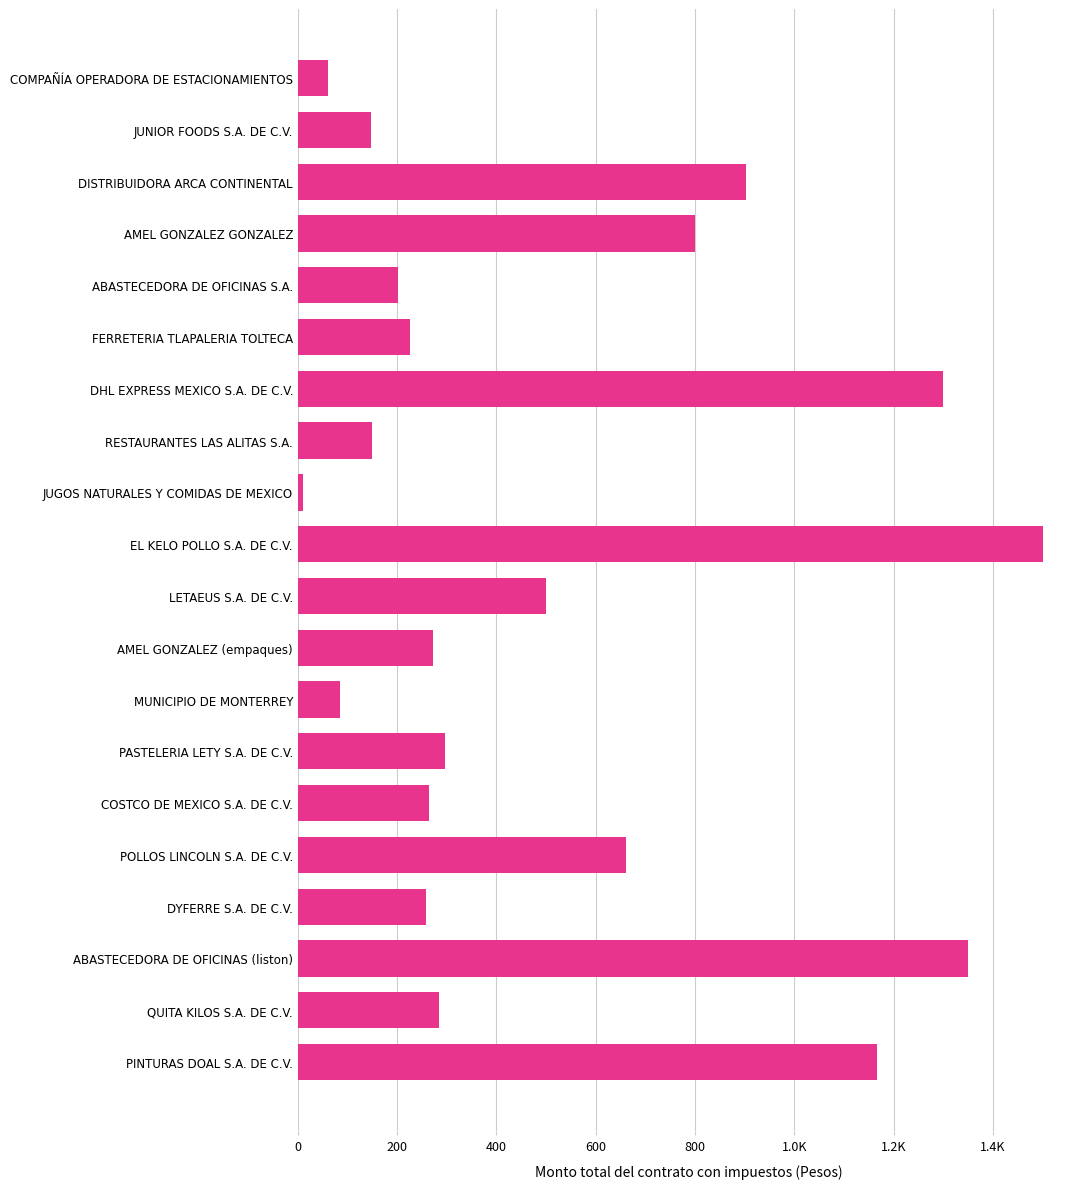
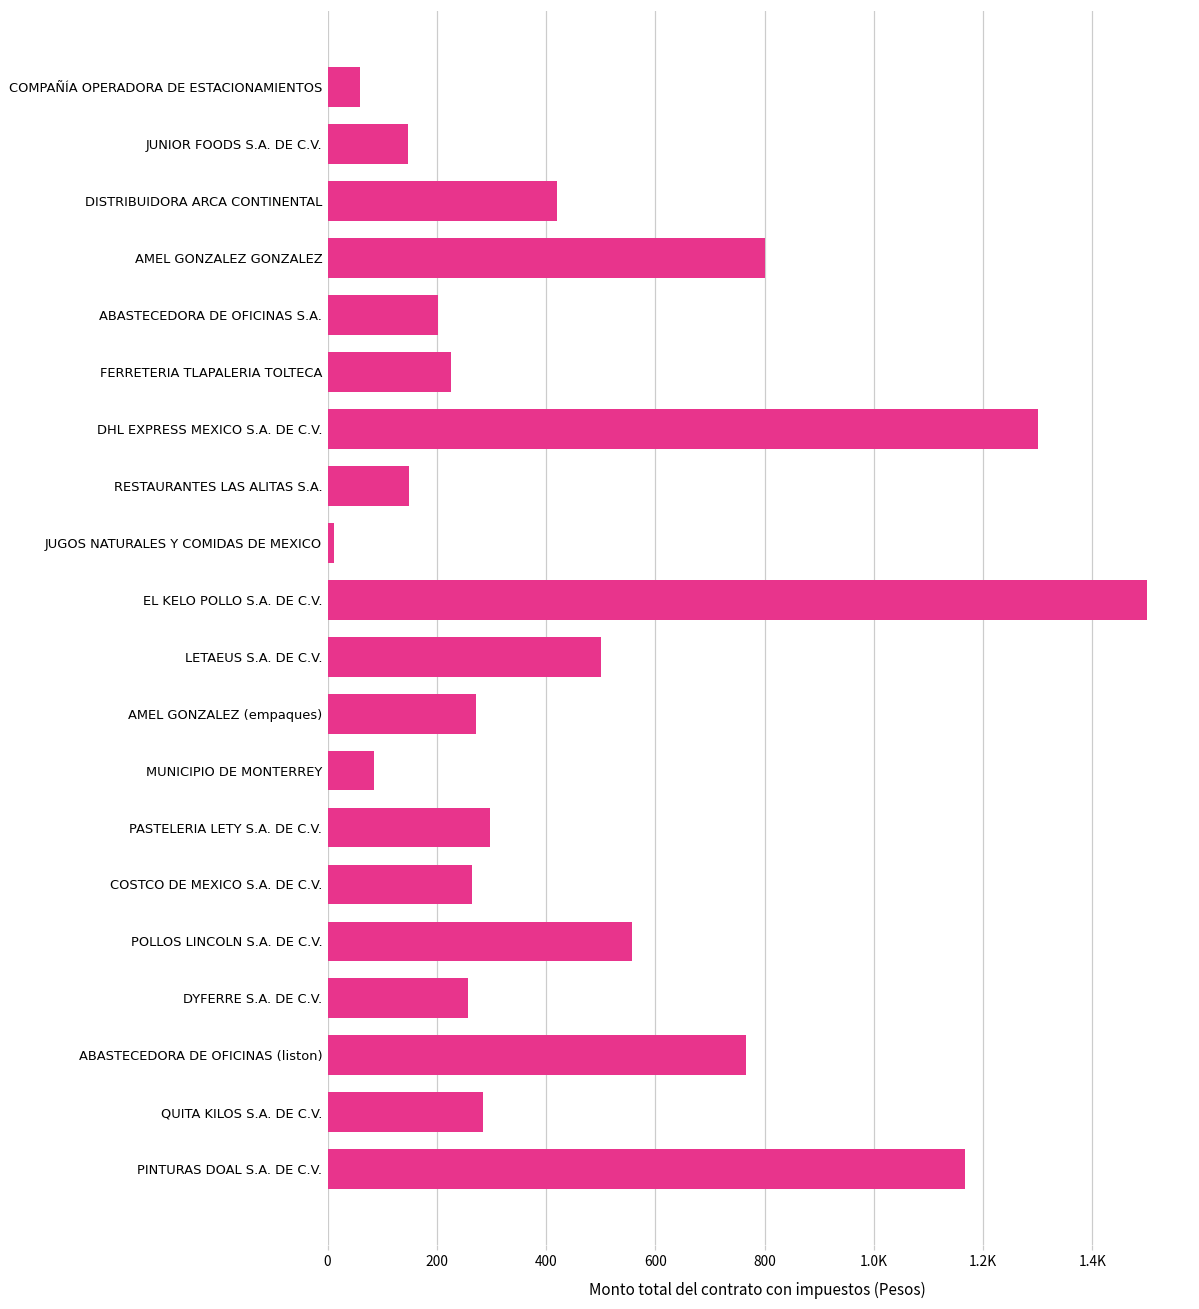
DISTRIBUIDORA ARCA CONTINENTAL: 900 -> 420
POLLOS LINCOLN S.A. DE C.V.: 660 -> 560
ABASTECEDORA DE OFICINAS (liston): 1350 -> 770
